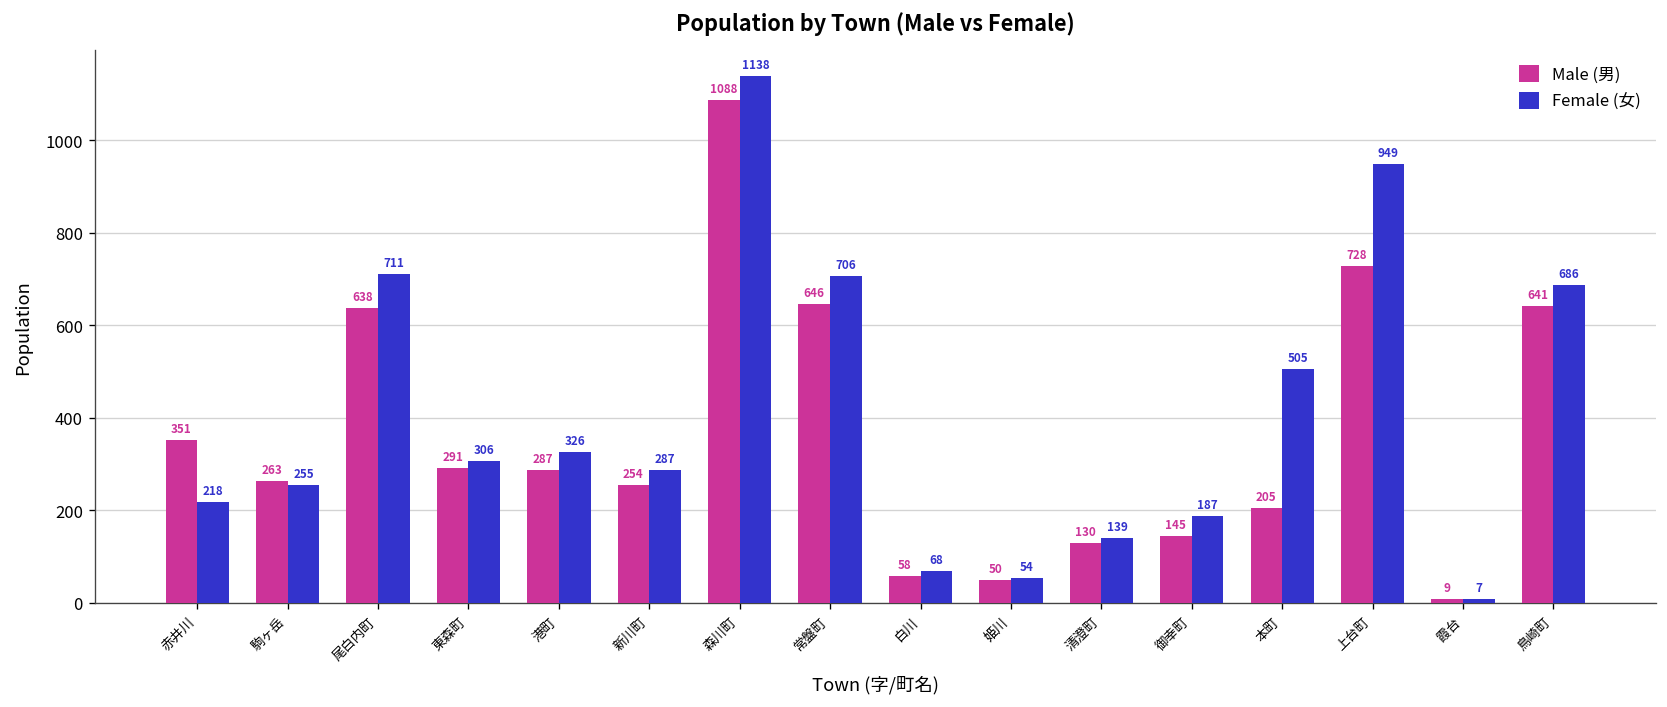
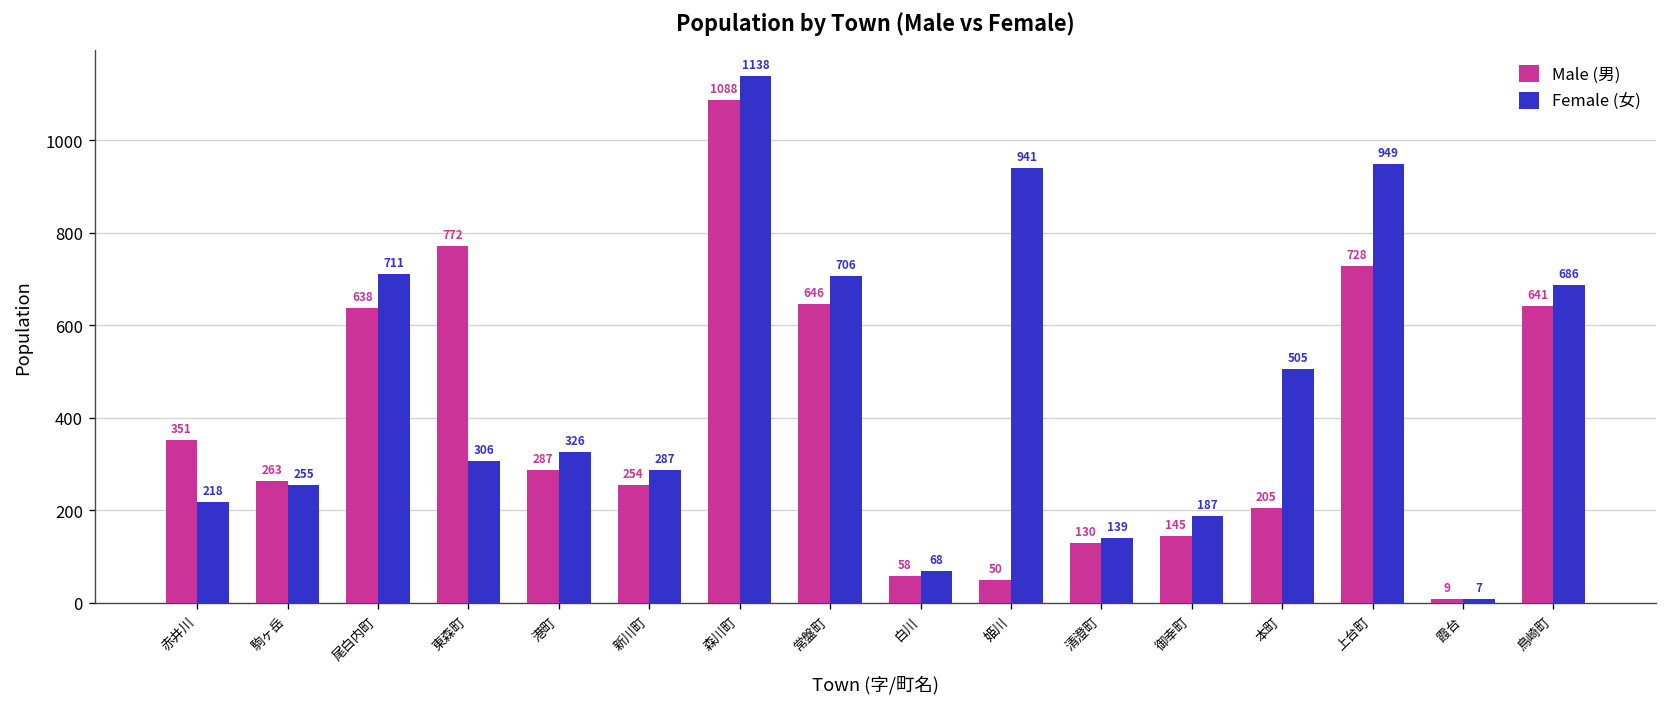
Male (男), 東森町: 291 -> 772
Female (女), 姫川: 54 -> 941
